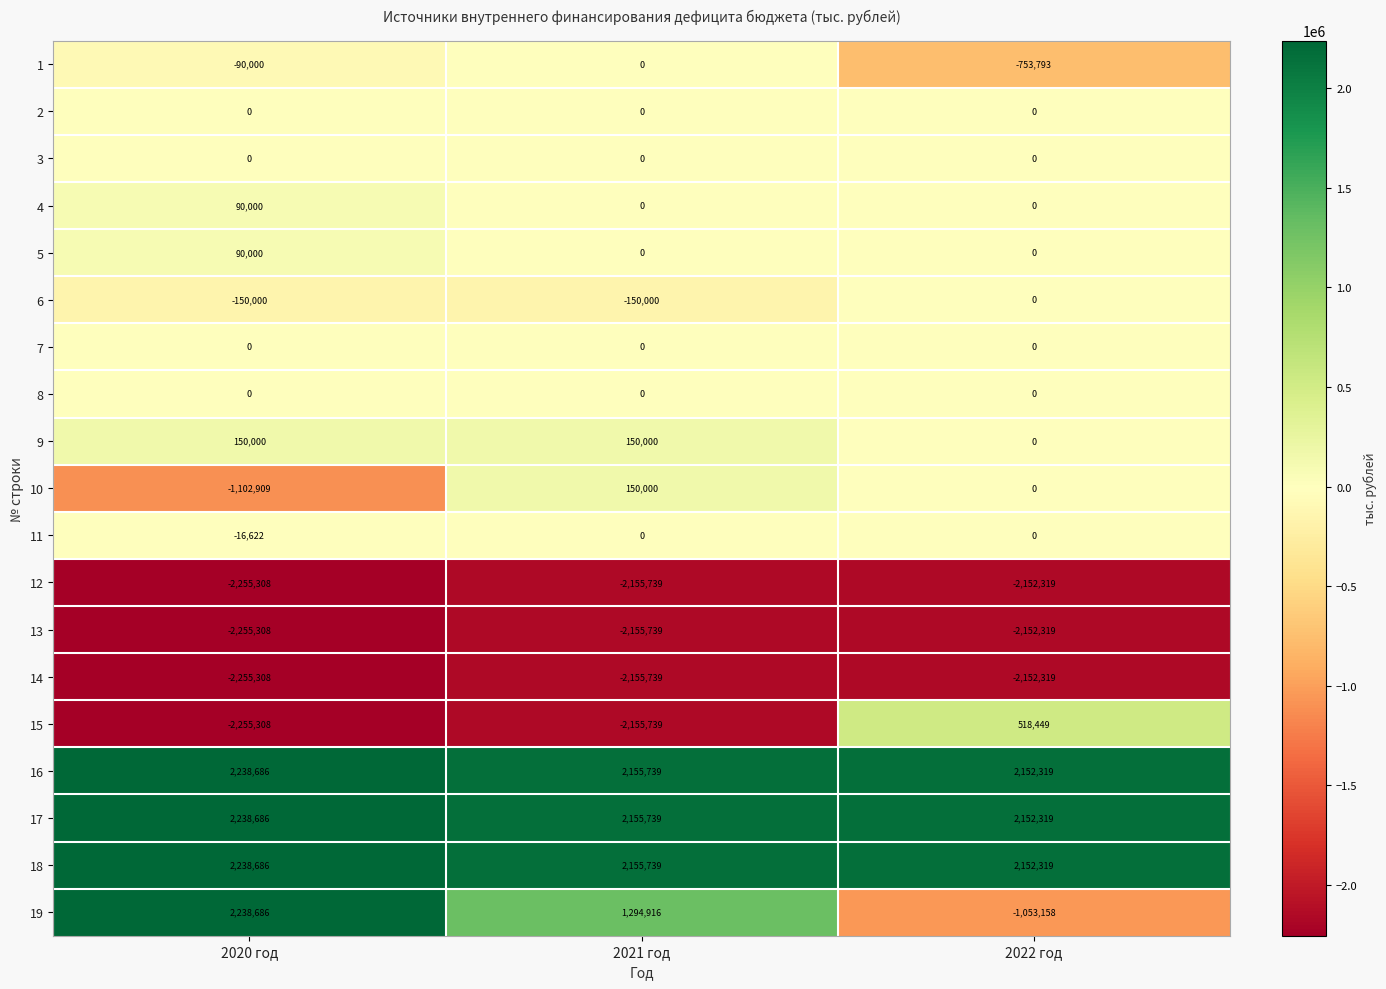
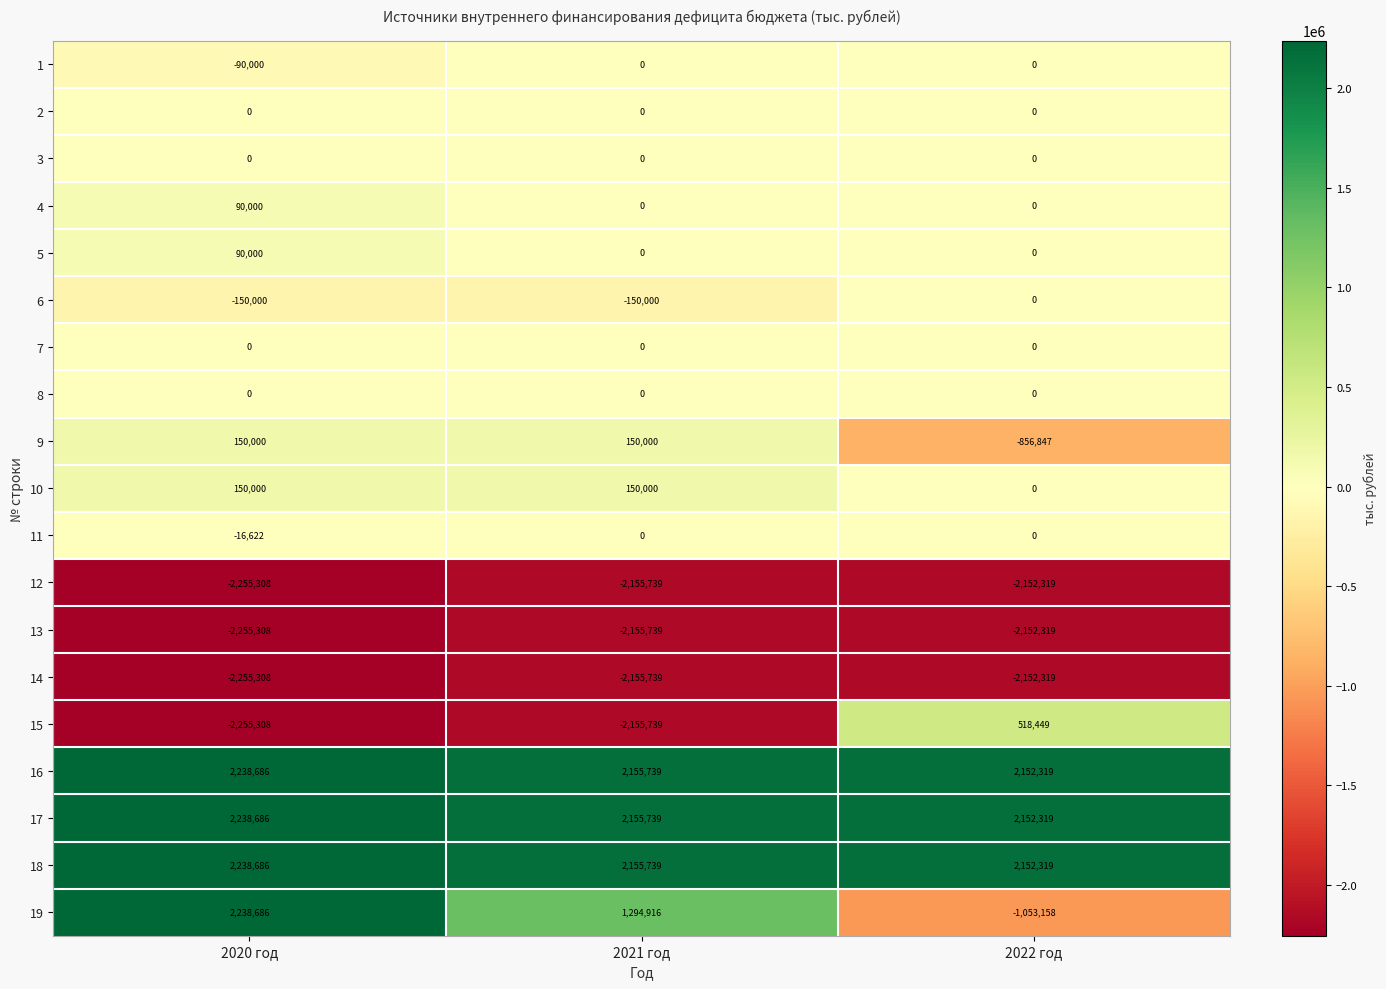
1, 2022 год: -753,793 -> 0
9, 2022 год: 0 -> -856,847
10, 2020 год: -1,102,909 -> 150,000
